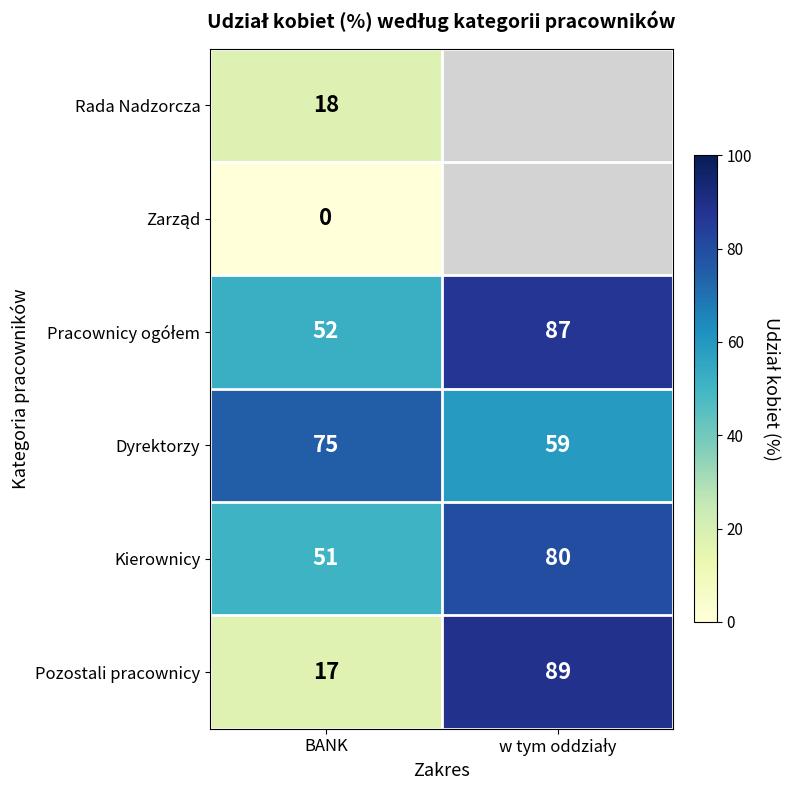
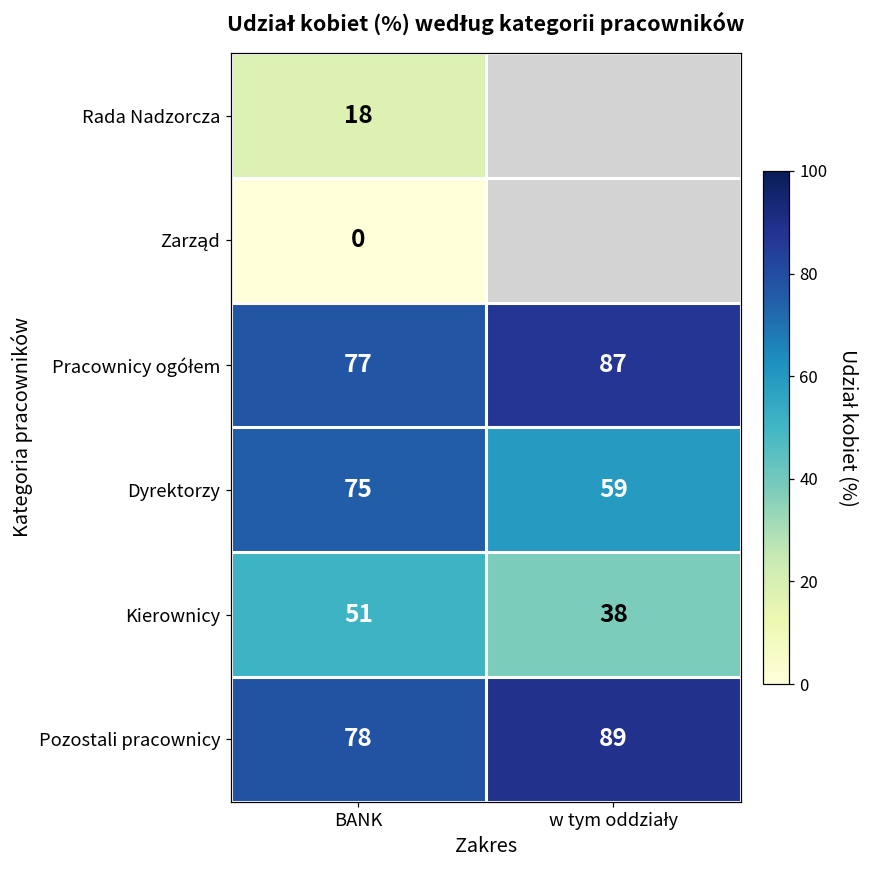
Pracownicy ogółem, BANK: 52 -> 77
Kierownicy, w tym oddziały: 80 -> 38
Pozostali pracownicy, BANK: 17 -> 78
